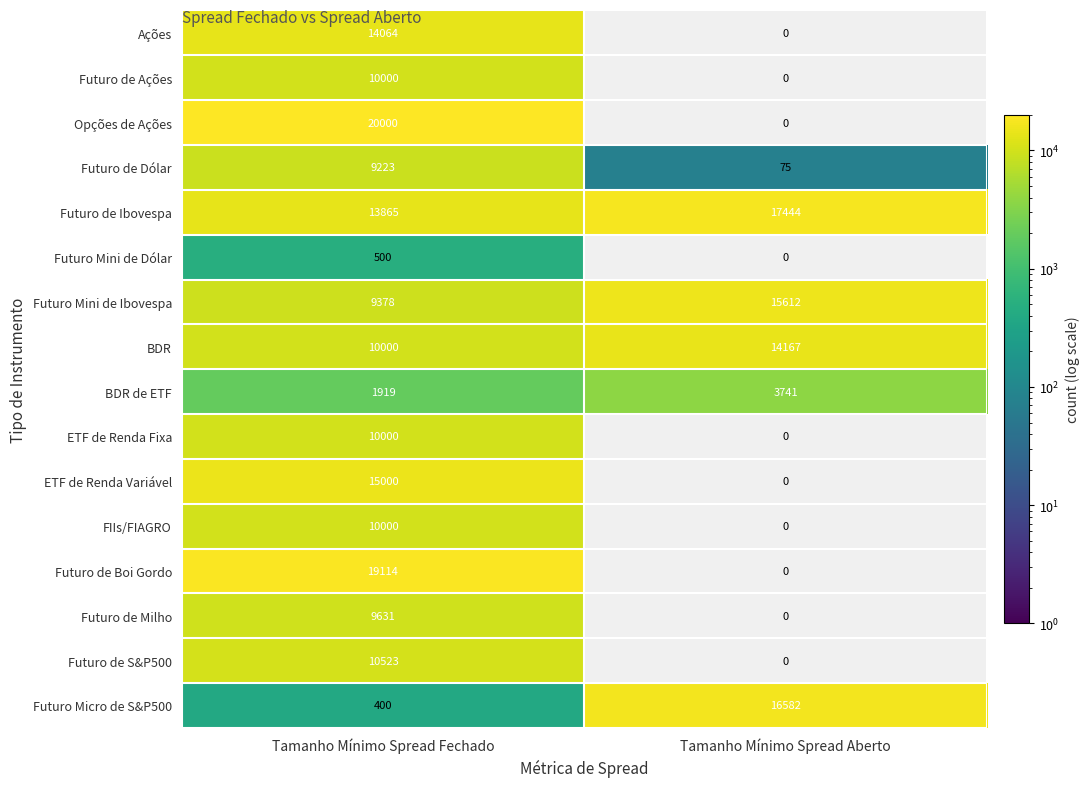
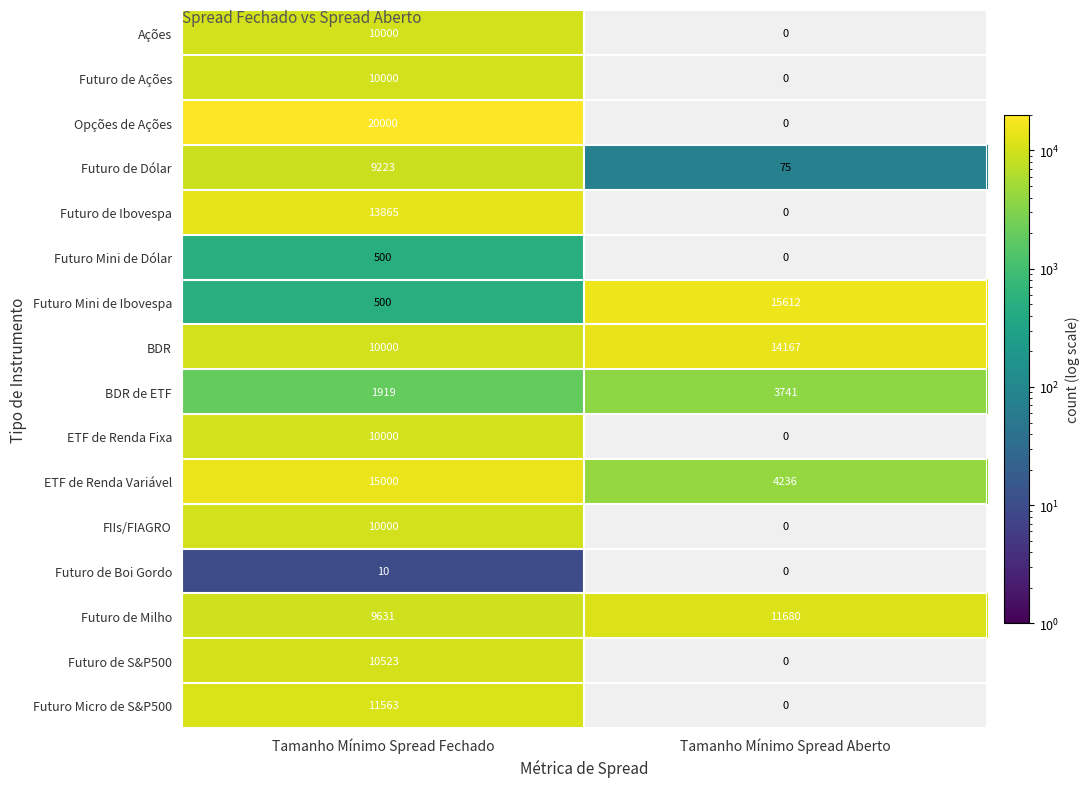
Ações, Tamanho Mínimo Spread Fechado: 14064 -> 10000
Futuro de Ibovespa, Tamanho Mínimo Spread Aberto: 17444 -> 0
Futuro Mini de Ibovespa, Tamanho Mínimo Spread Fechado: 9378 -> 500
ETF de Renda Variável, Tamanho Mínimo Spread Aberto: 0 -> 4236
Futuro de Boi Gordo, Tamanho Mínimo Spread Fechado: 19114 -> 10
Futuro de Milho, Tamanho Mínimo Spread Aberto: 0 -> 11680
Futuro Micro de S&P500, Tamanho Mínimo Spread Fechado: 400 -> 11563
Futuro Micro de S&P500, Tamanho Mínimo Spread Aberto: 16582 -> 0
